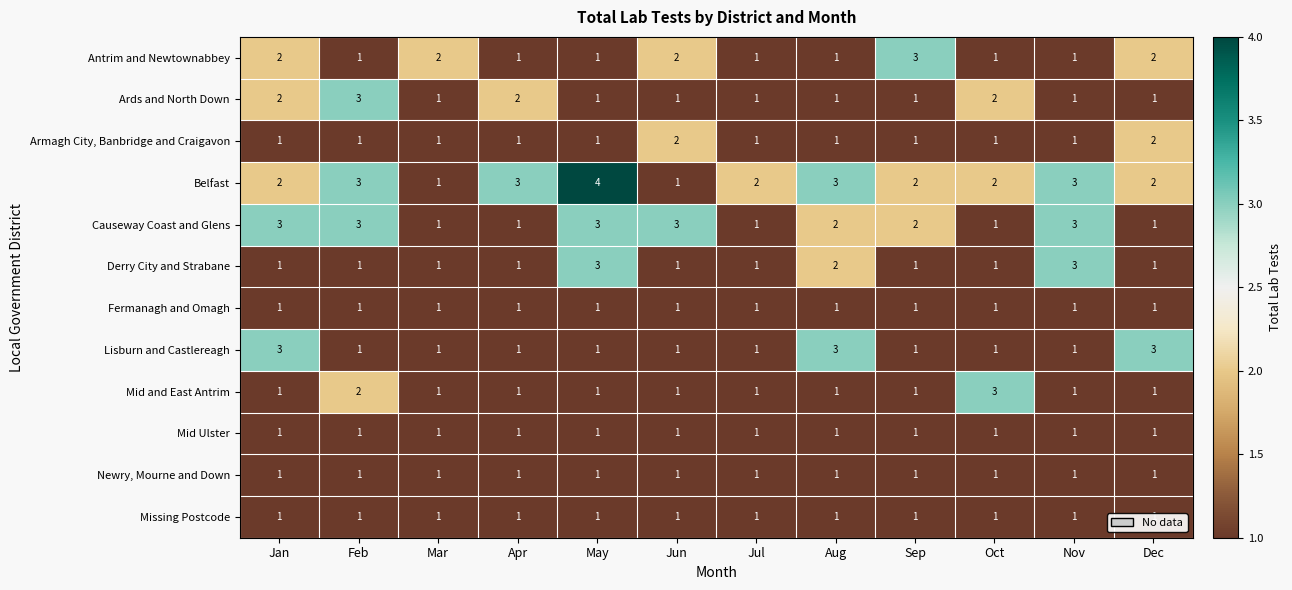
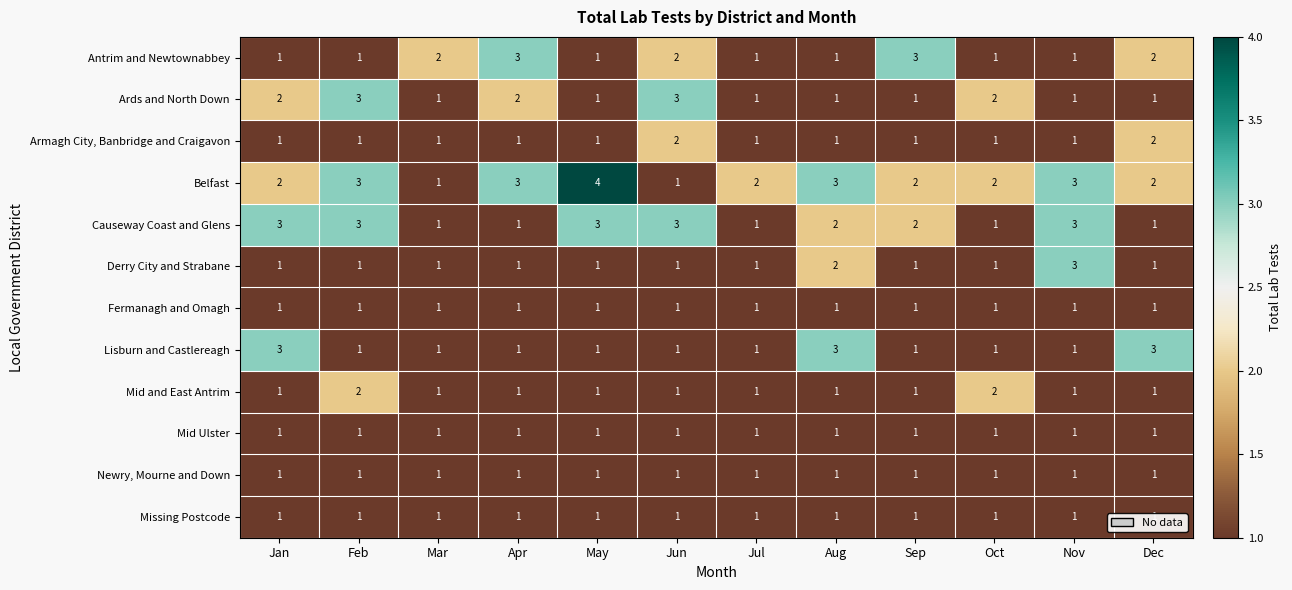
Antrim and Newtownabbey, Jan: 2 -> 1
Antrim and Newtownabbey, Apr: 1 -> 3
Ards and North Down, Jun: 1 -> 3
Derry City and Strabane, May: 3 -> 1
Mid and East Antrim, Oct: 3 -> 2
